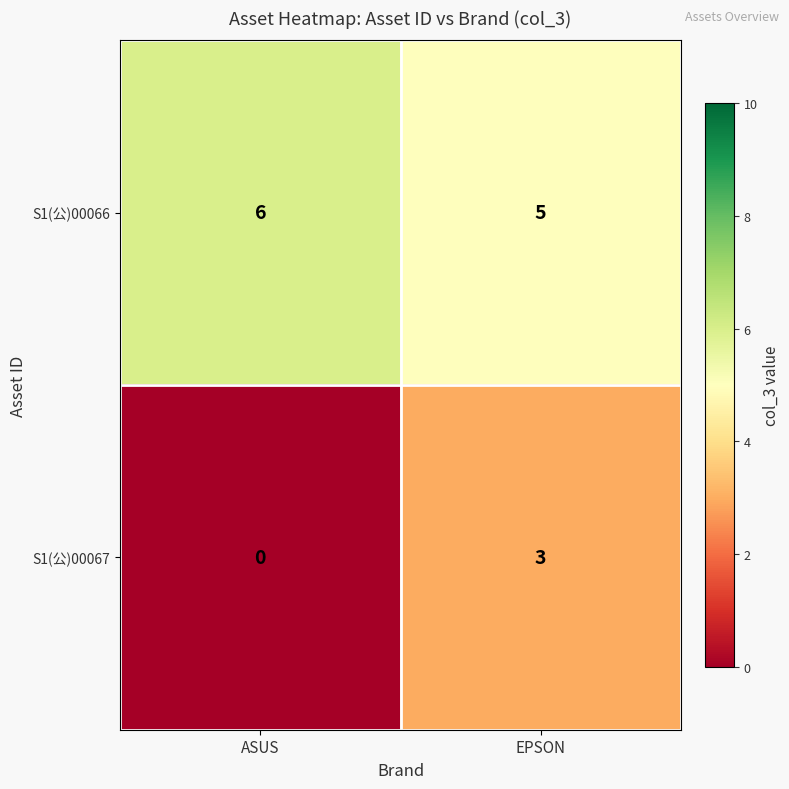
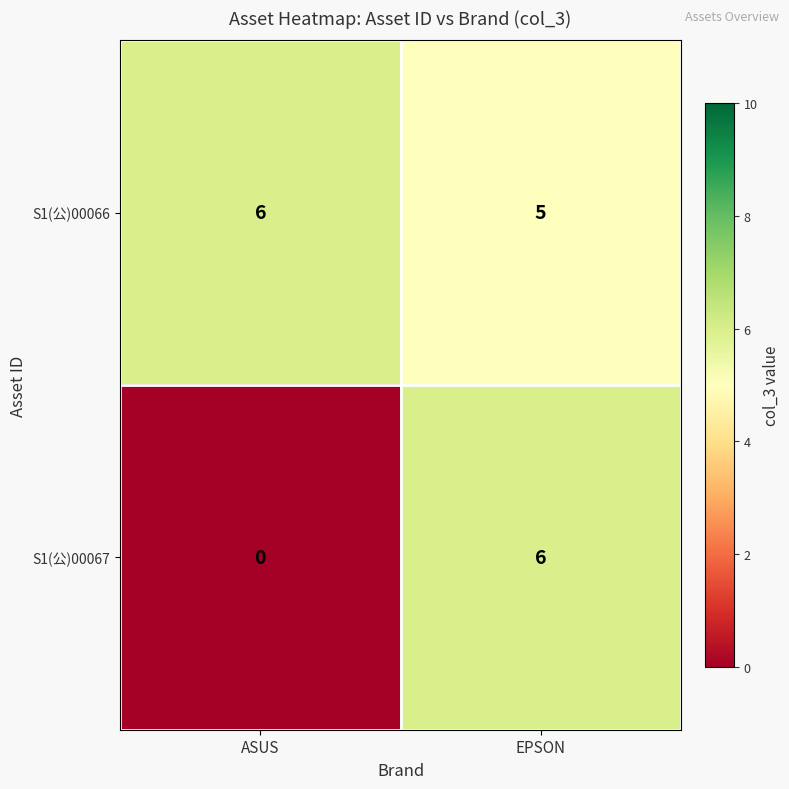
S1(公)00067, EPSON: 3 -> 6
